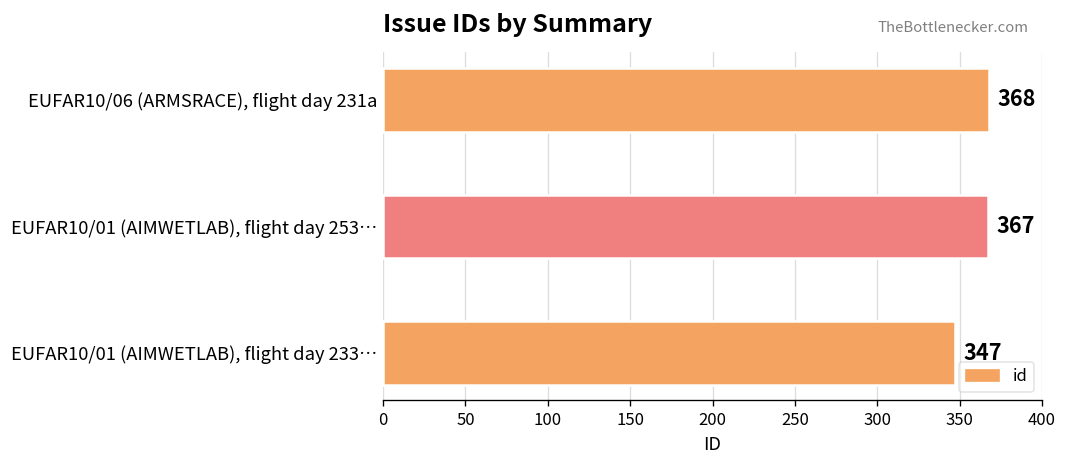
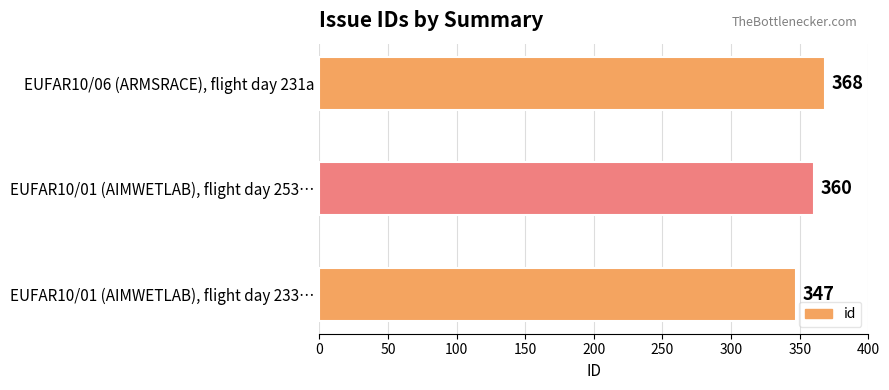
EUFAR10/01 (AIMWETLAB), flight day 253…: 367 -> 360
